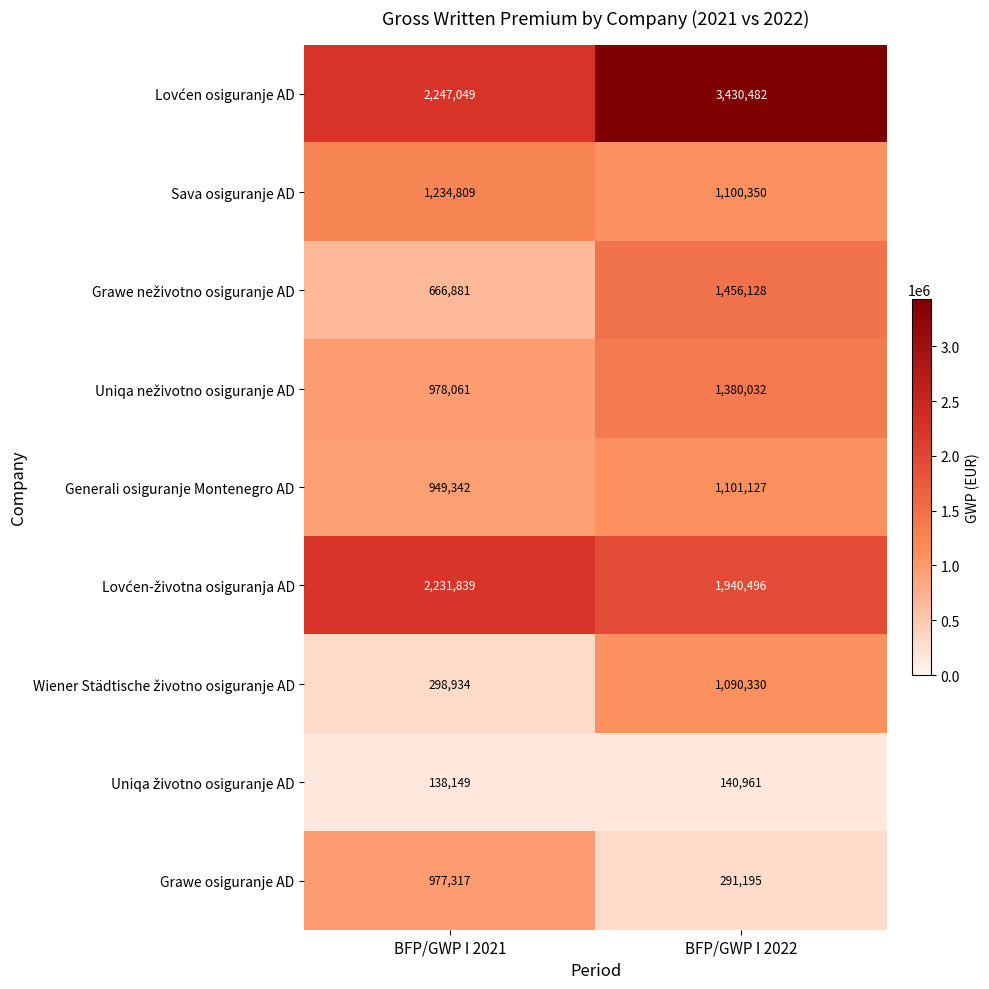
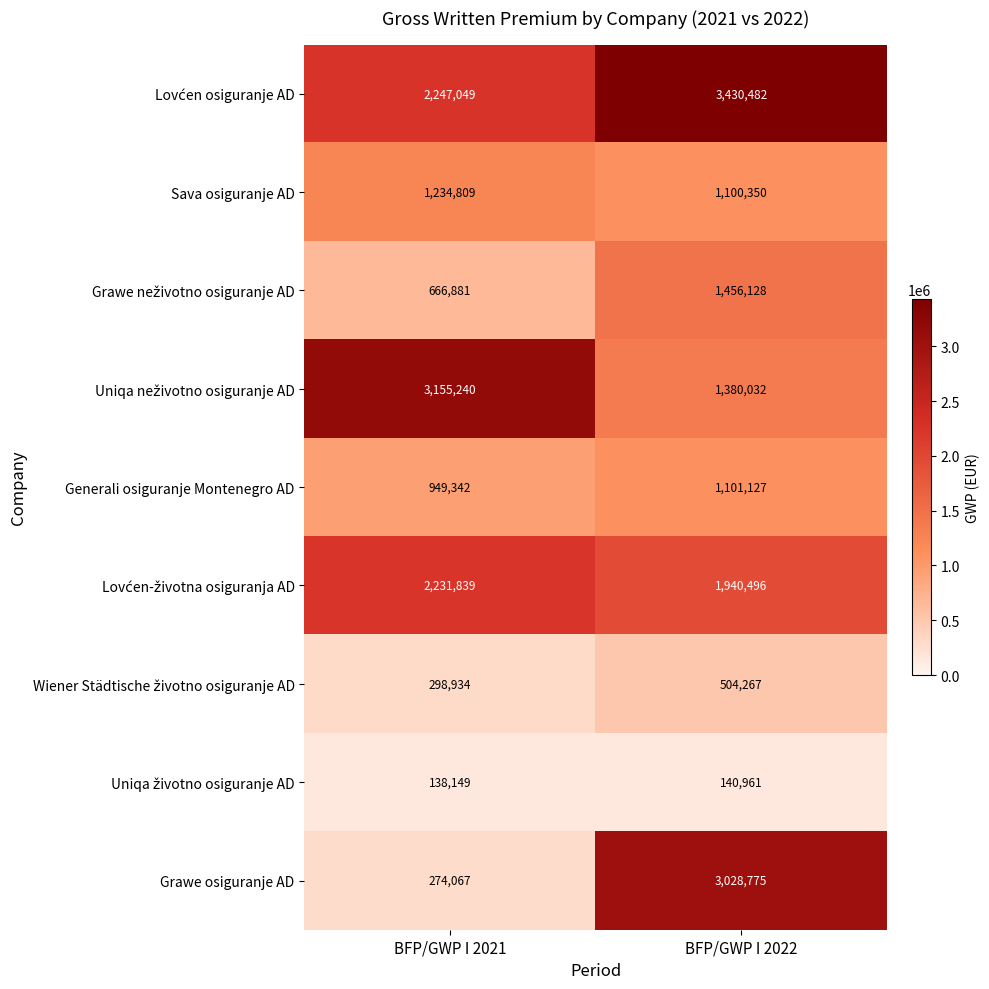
Uniqa neživotno osiguranje AD, BFP/GWP I 2021: 978,061 -> 3,155,240
Wiener Städtische životno osiguranje AD, BFP/GWP I 2022: 1,090,330 -> 504,267
Grawe osiguranje AD, BFP/GWP I 2021: 977,317 -> 274,067
Grawe osiguranje AD, BFP/GWP I 2022: 291,195 -> 3,028,775
